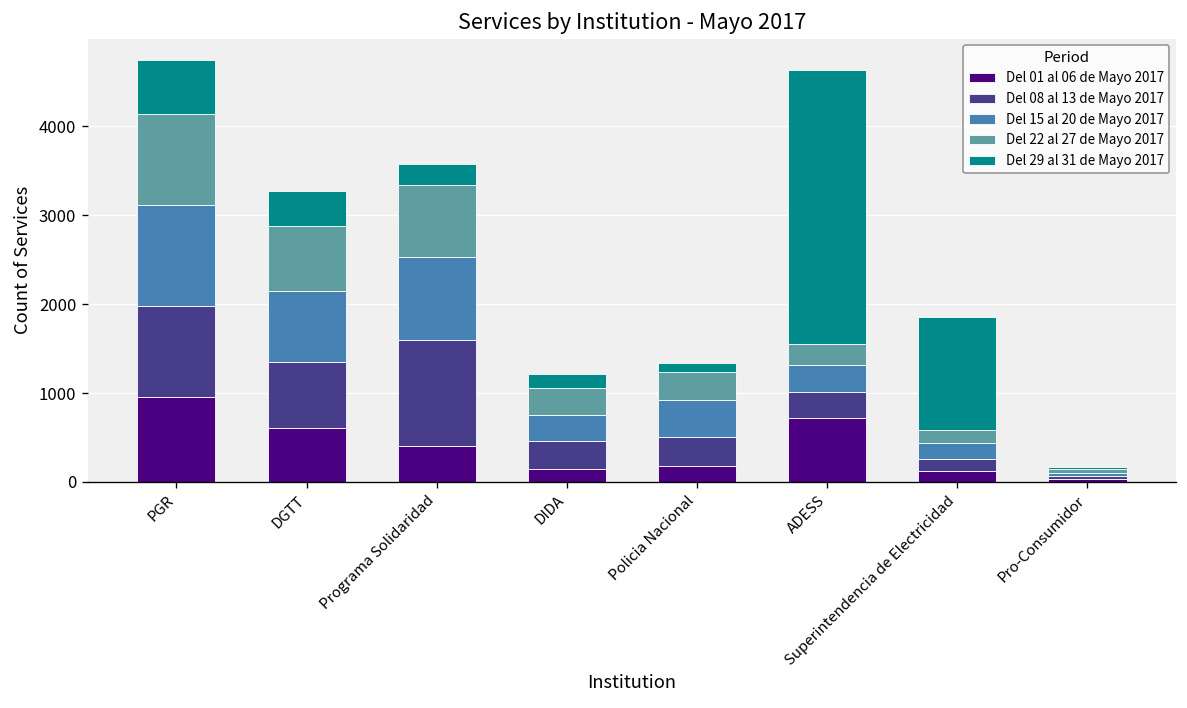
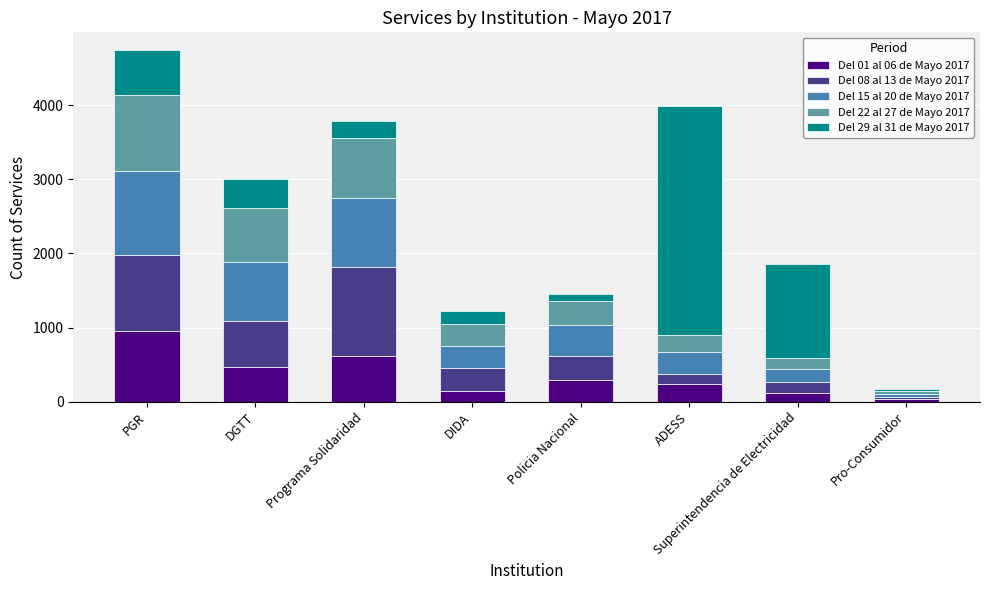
Del 01 al 06 de Mayo 2017, DGTT: 600 -> 500
Del 08 al 13 de Mayo 2017, DGTT: 700 -> 600
Del 01 al 06 de Mayo 2017, Programa Solidaridad: 400 -> 600
Del 01 al 06 de Mayo 2017, Policia Nacional: 200 -> 300
Del 01 al 06 de Mayo 2017, ADESS: 700 -> 200
Del 08 al 13 de Mayo 2017, ADESS: 300 -> 100
